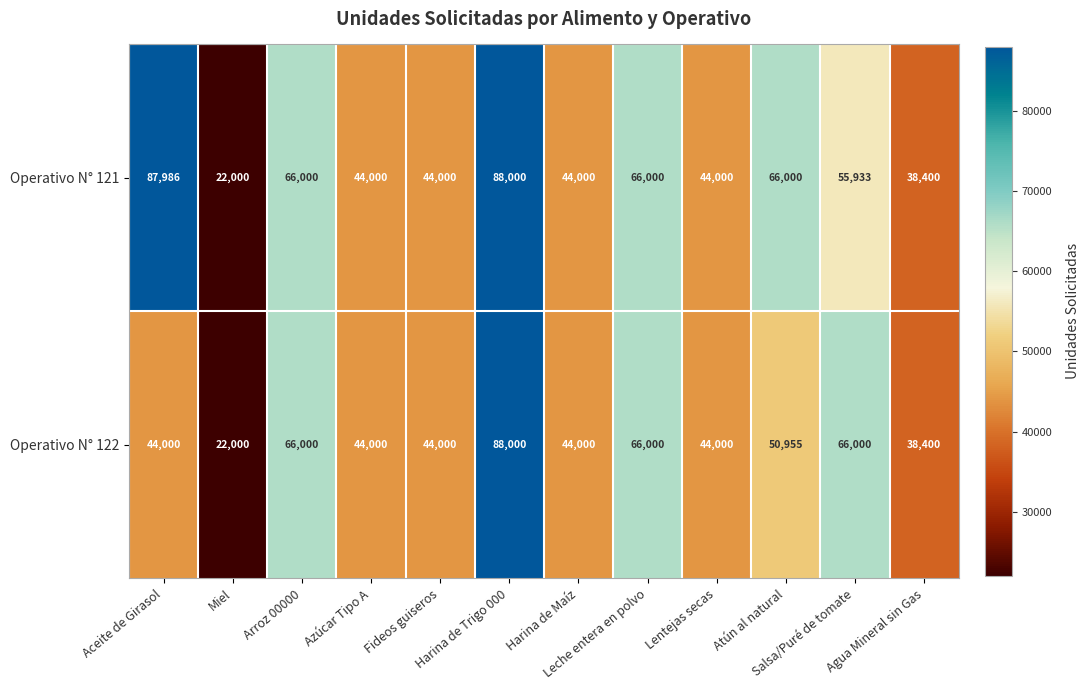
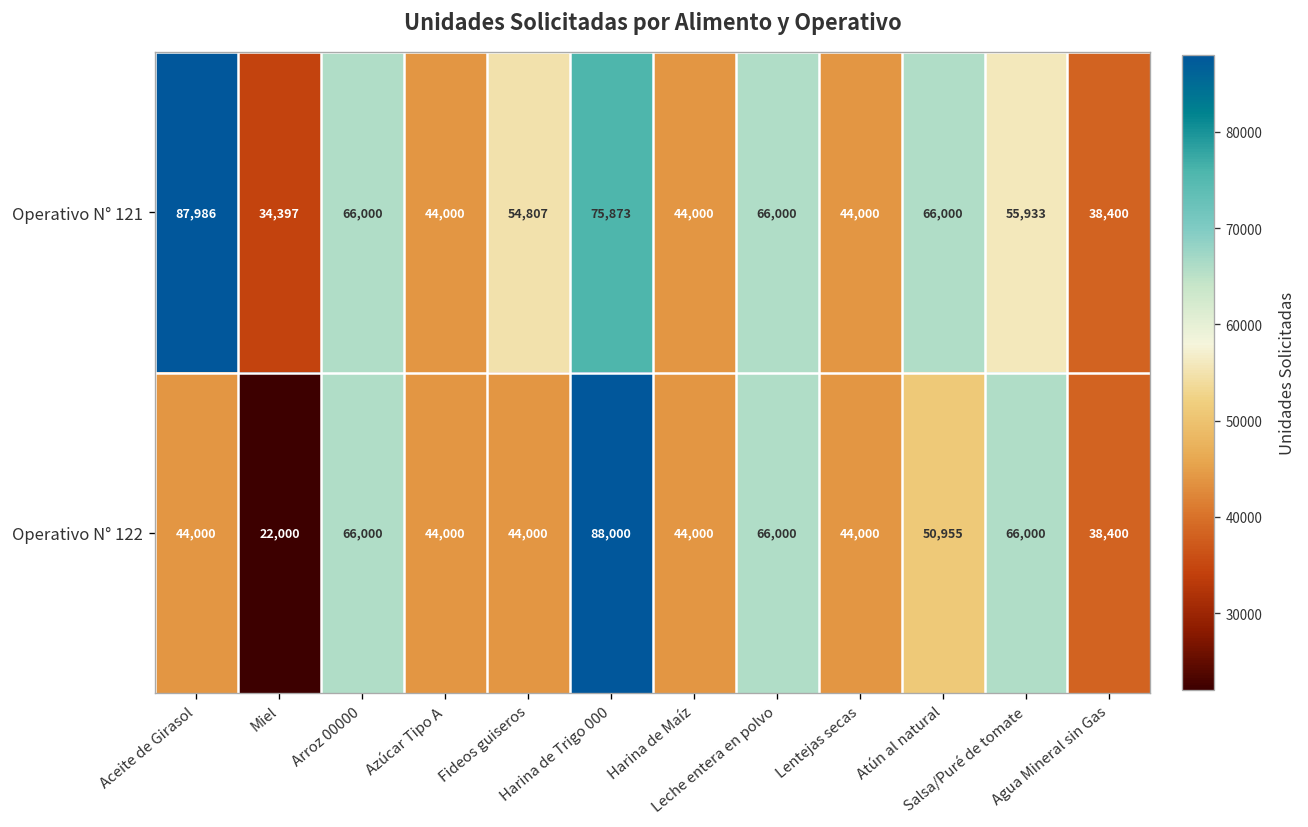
Operativo N° 121, Miel: 22,000 -> 34,397
Operativo N° 121, Fideos guiseros: 44,000 -> 54,807
Operativo N° 121, Harina de Trigo 000: 88,000 -> 75,873
